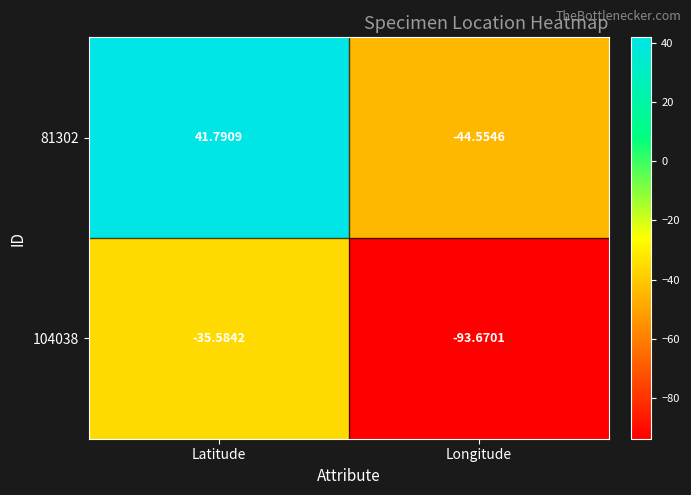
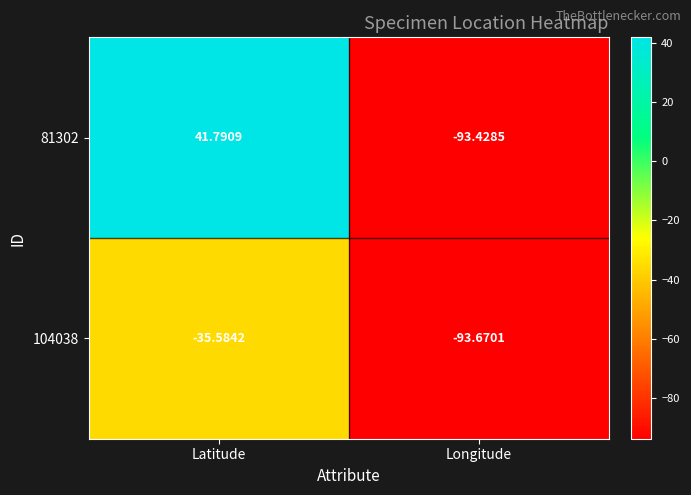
81302, Longitude: -44.5546 -> -93.4285
